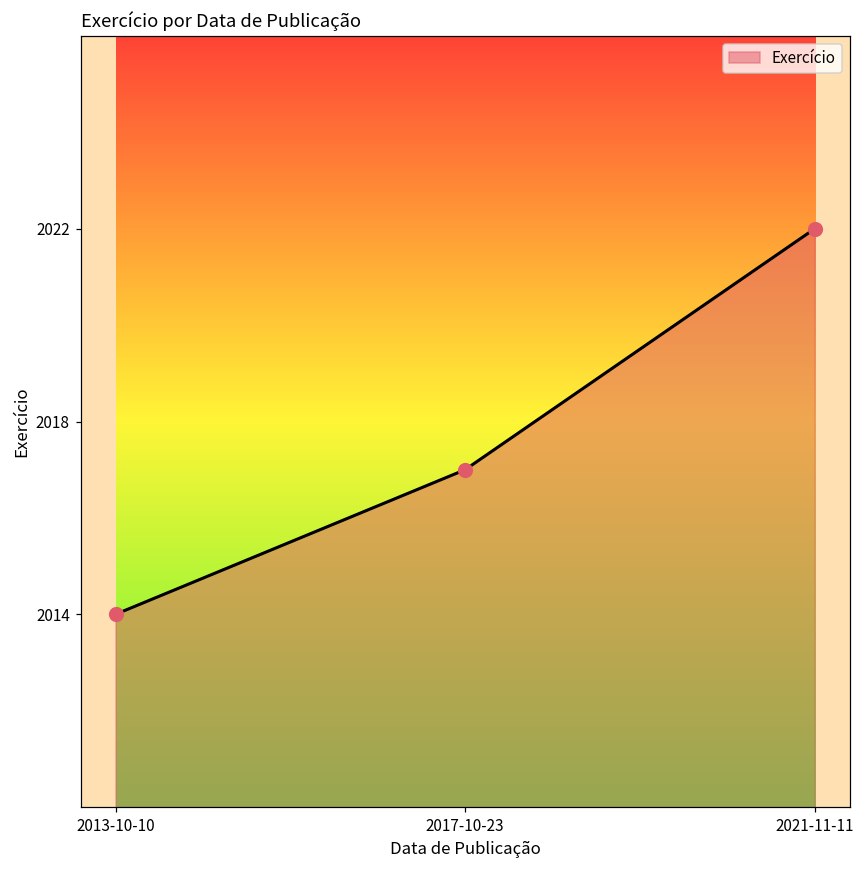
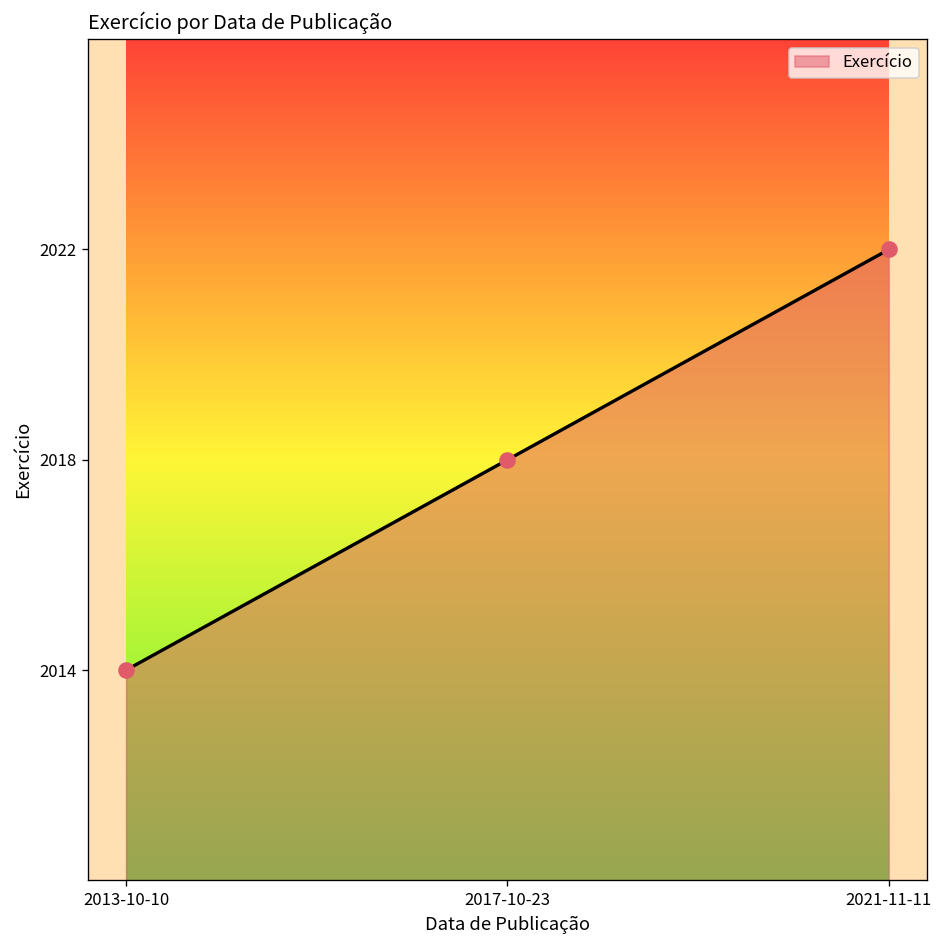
2017-10-23: 2017 -> 2018
